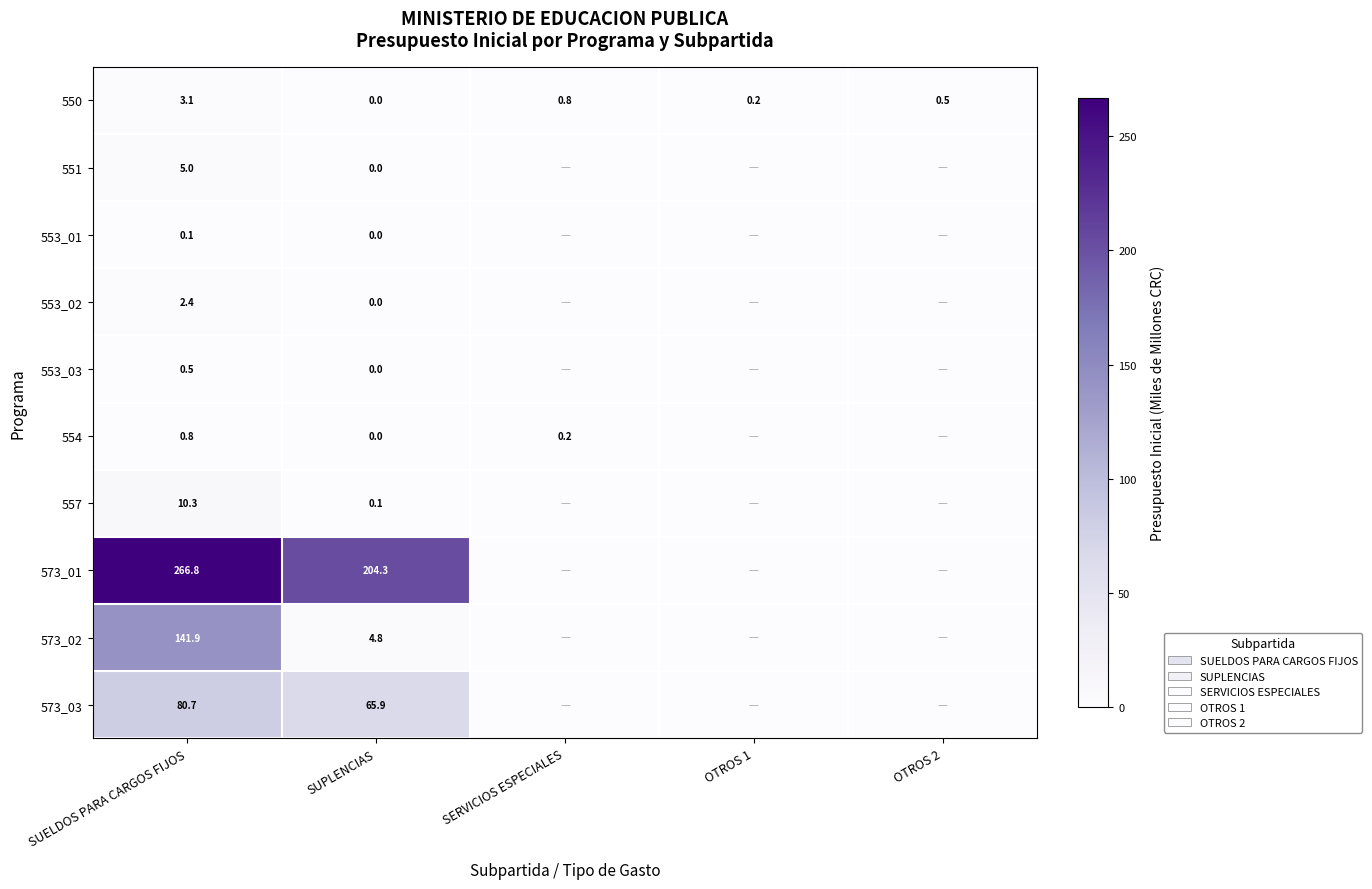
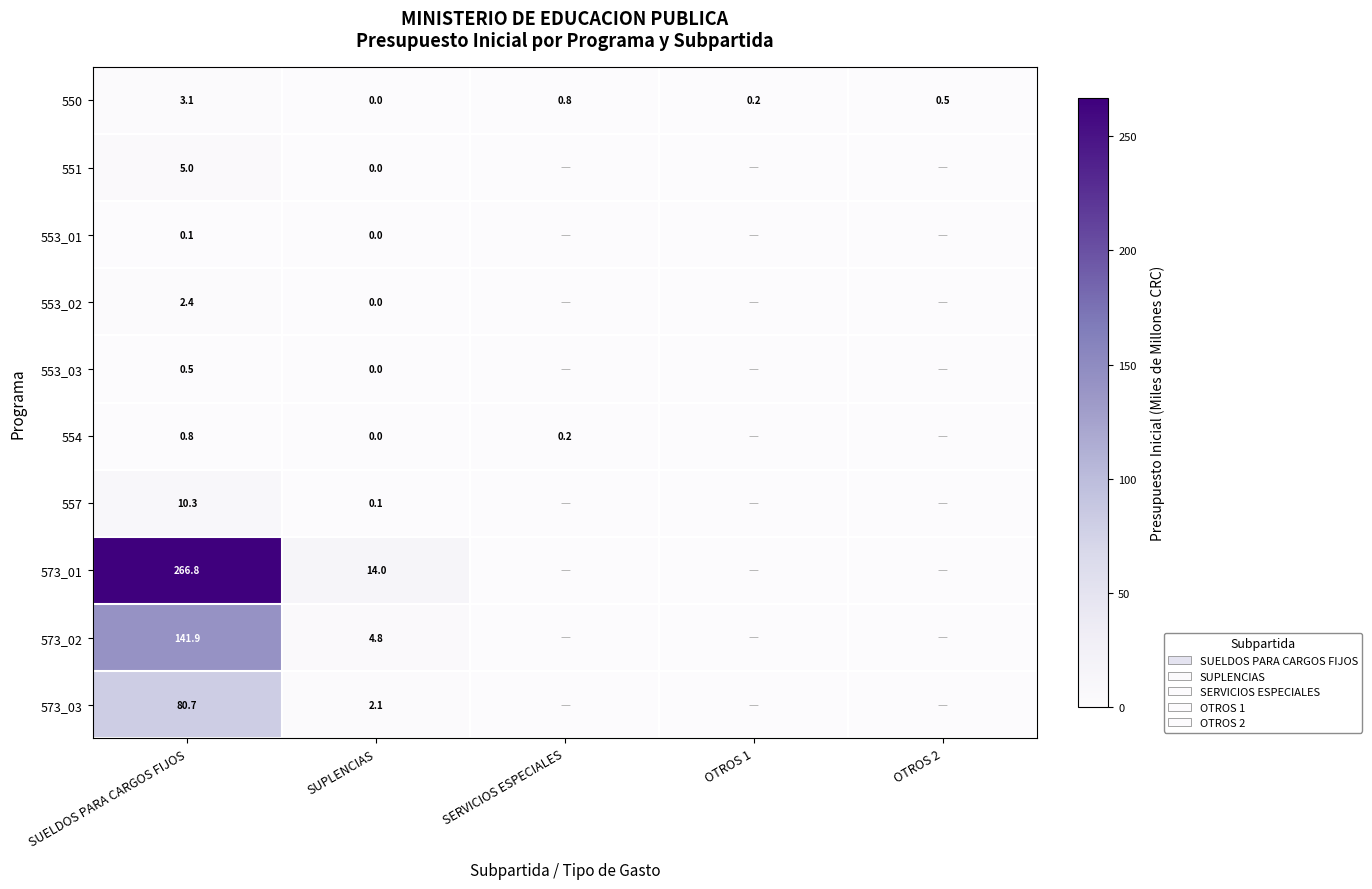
573_01, SUPLENCIAS: 204.3 -> 14.0
573_03, SUPLENCIAS: 65.9 -> 2.1
